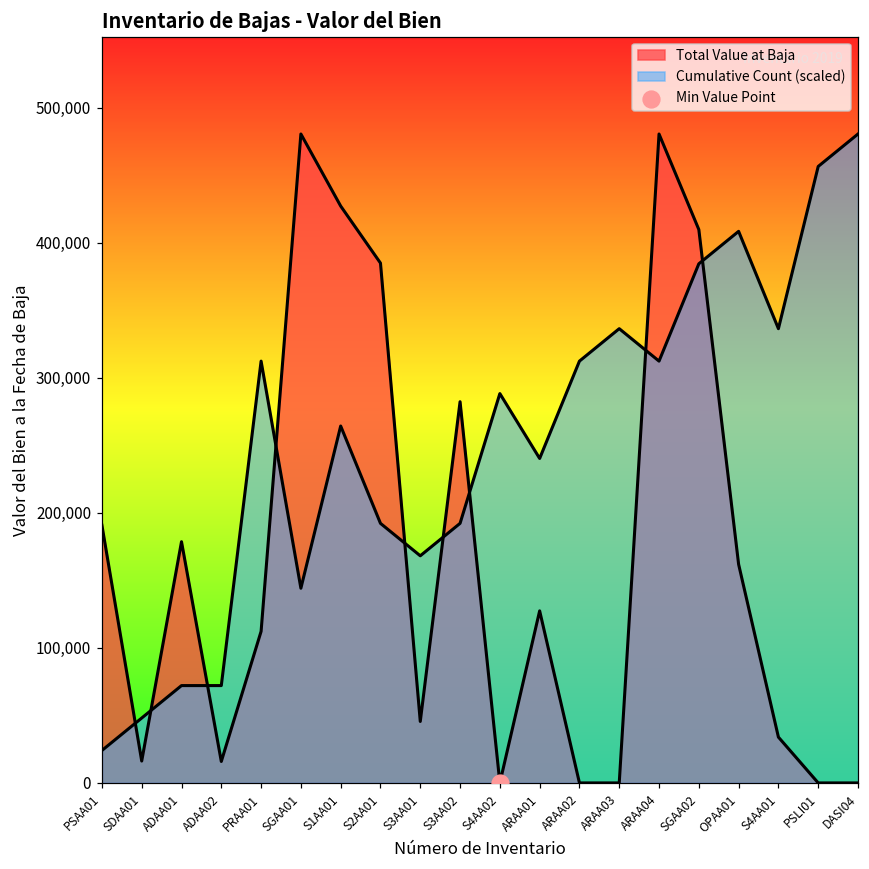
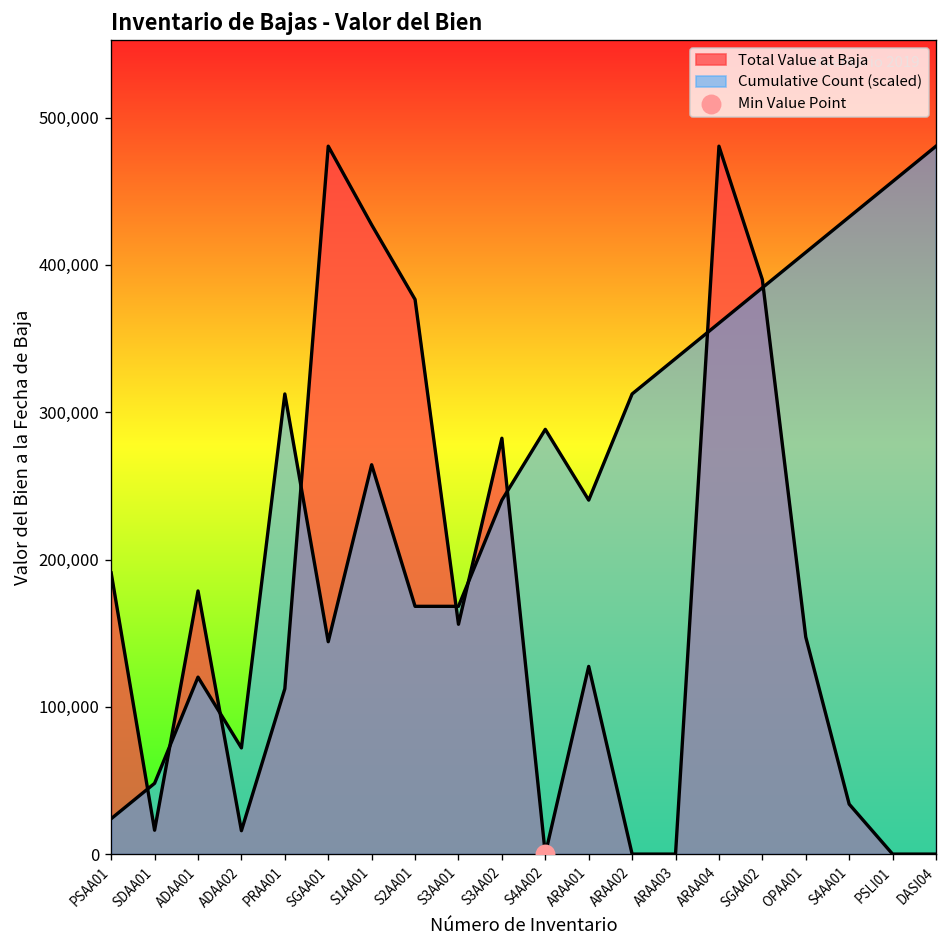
Cumulative Count (scaled), ADAA01: 72,000 -> 120,000
Total Value at Baja, S2AA01: 385,000 -> 377,000
Cumulative Count (scaled), S2AA01: 192,000 -> 168,000
Total Value at Baja, S3AA01: 46,000 -> 156,000
Cumulative Count (scaled), S3AA02: 192,000 -> 240,000
Cumulative Count (scaled), ARAA04: 312,000 -> 360,000
Total Value at Baja, SGAA02: 410,000 -> 390,000
Total Value at Baja, OPAA01: 162,000 -> 147,000
Cumulative Count (scaled), S4AA01: 336,000 -> 433,000
